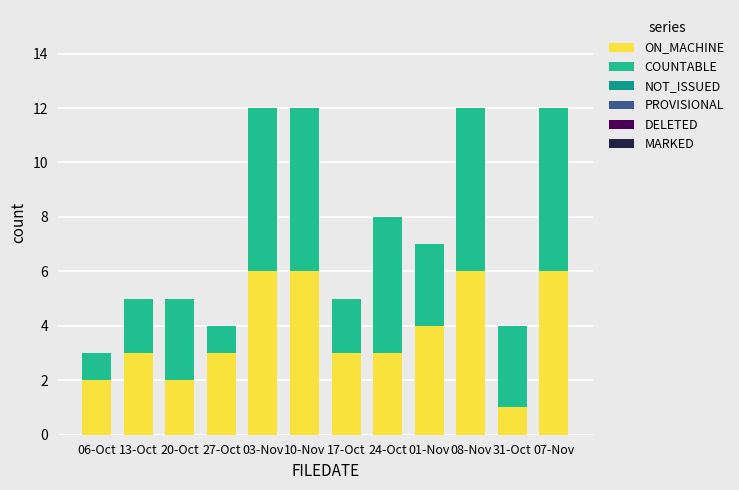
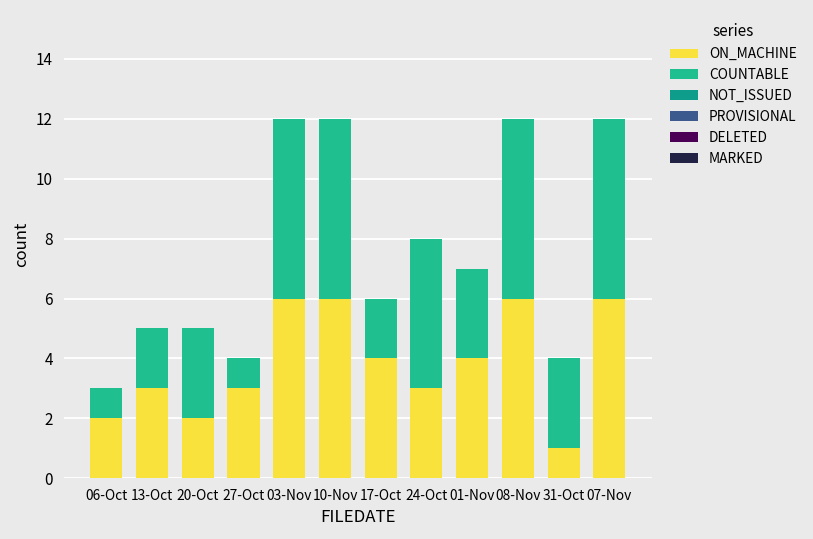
ON_MACHINE, 17-Oct: 3 -> 4
